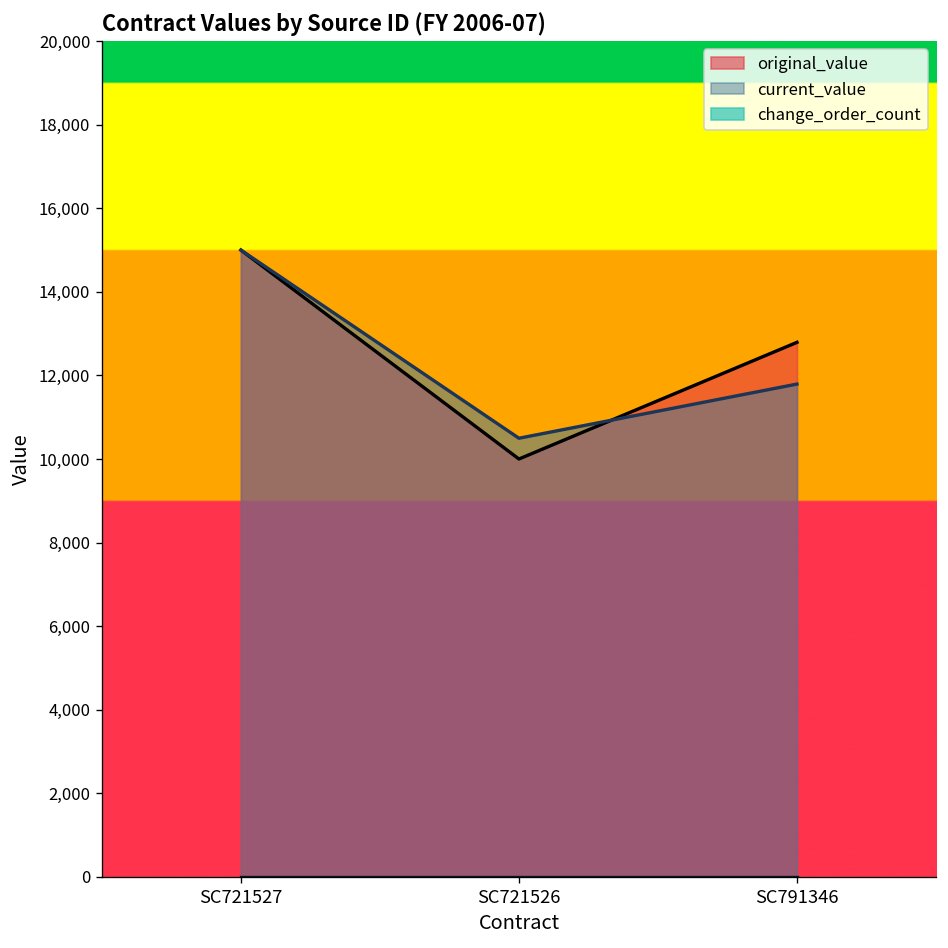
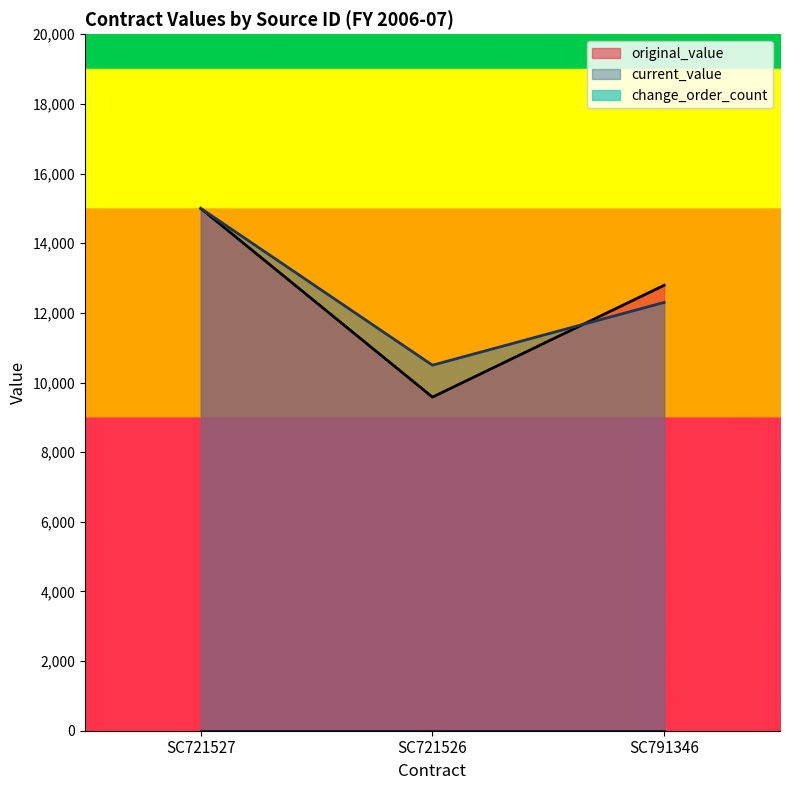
original_value, SC721526: 10,000 -> 9,600
current_value, SC791346: 11,800 -> 12,300
